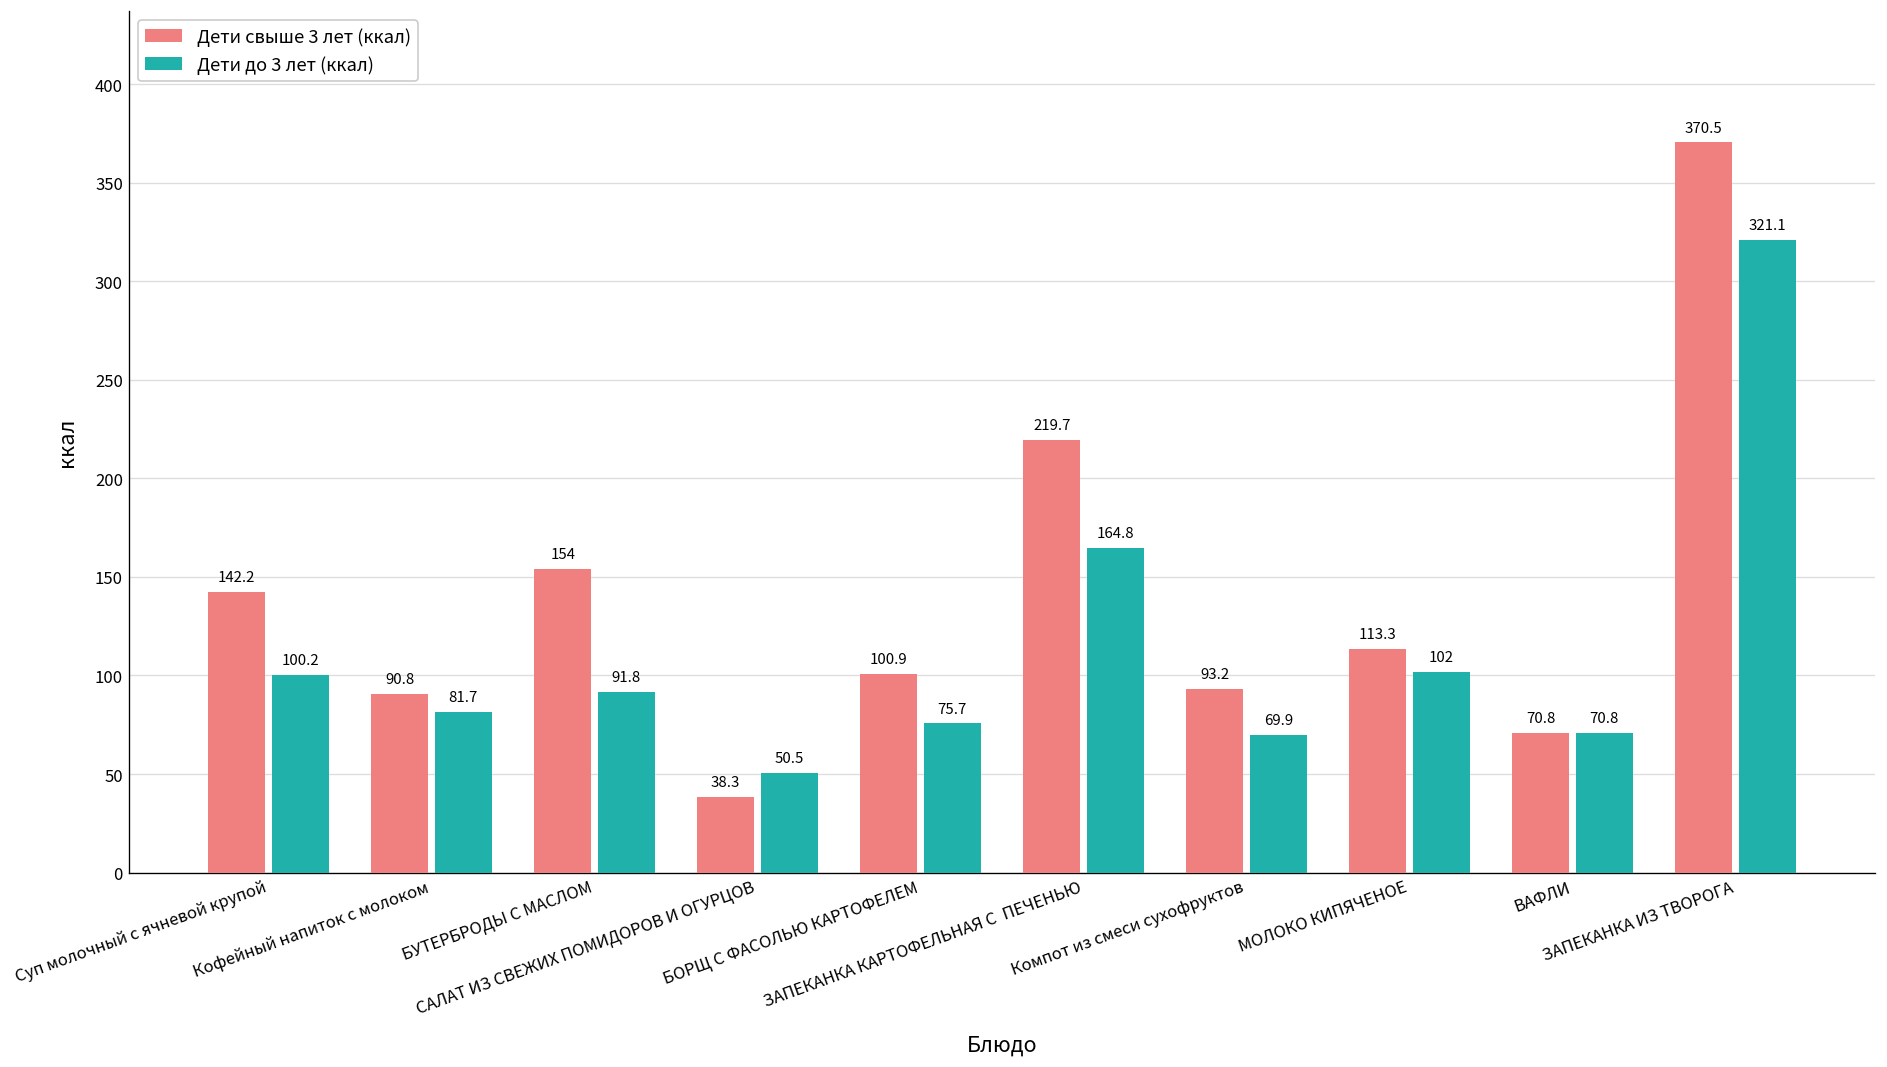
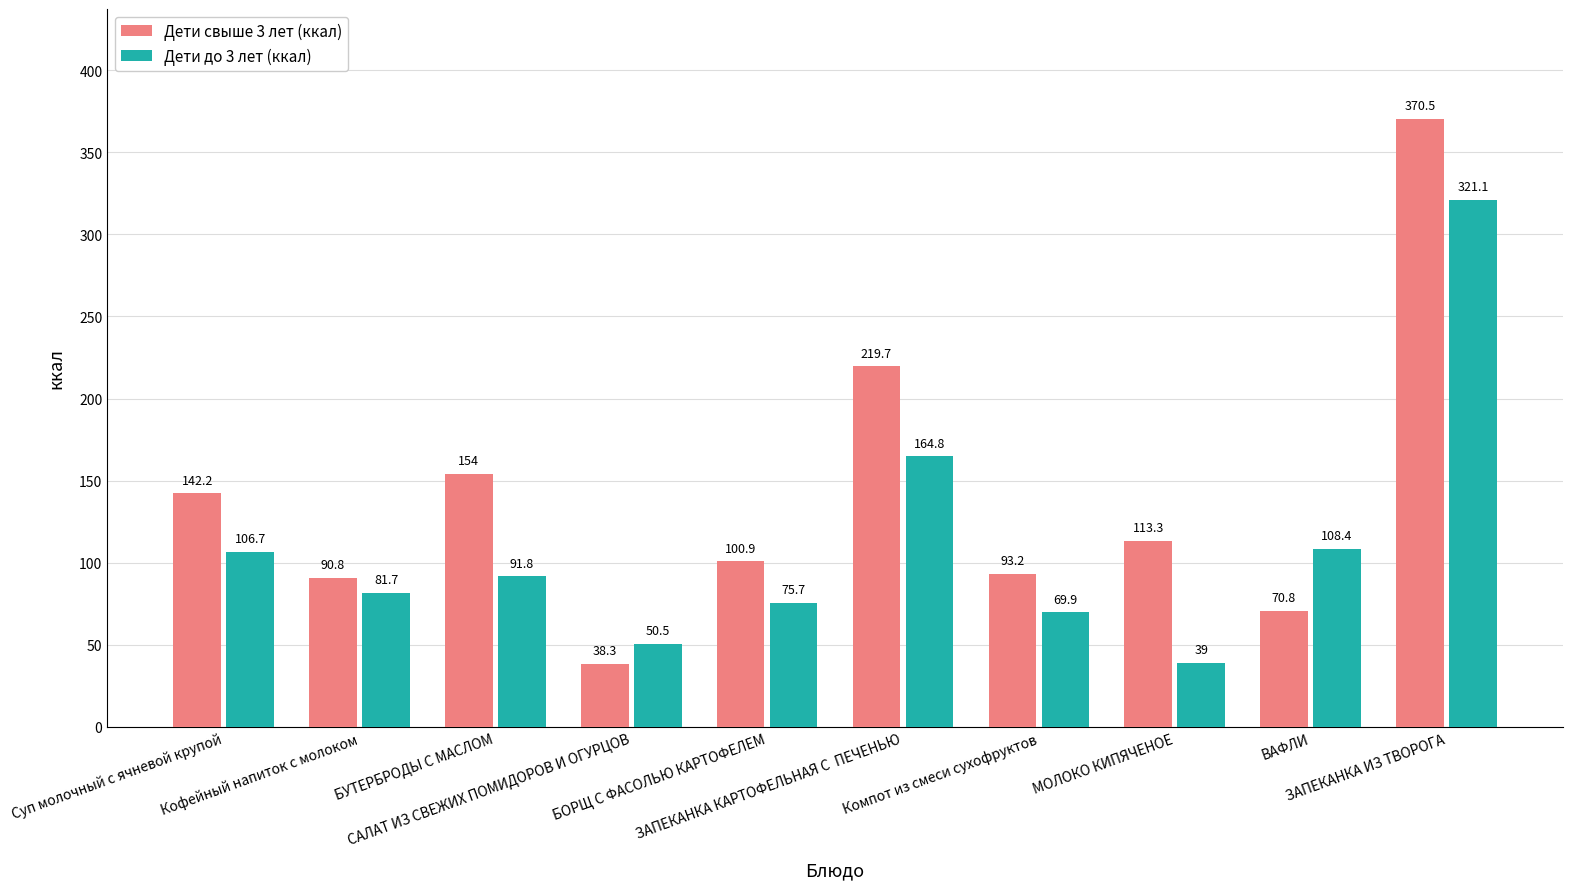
Дети до 3 лет (ккал), Суп молочный с ячневой крупой: 100.2 -> 106.7
Дети до 3 лет (ккал), МОЛОКО КИПЯЧЕНОЕ: 102 -> 39
Дети до 3 лет (ккал), ВАФЛИ: 70.8 -> 108.4
